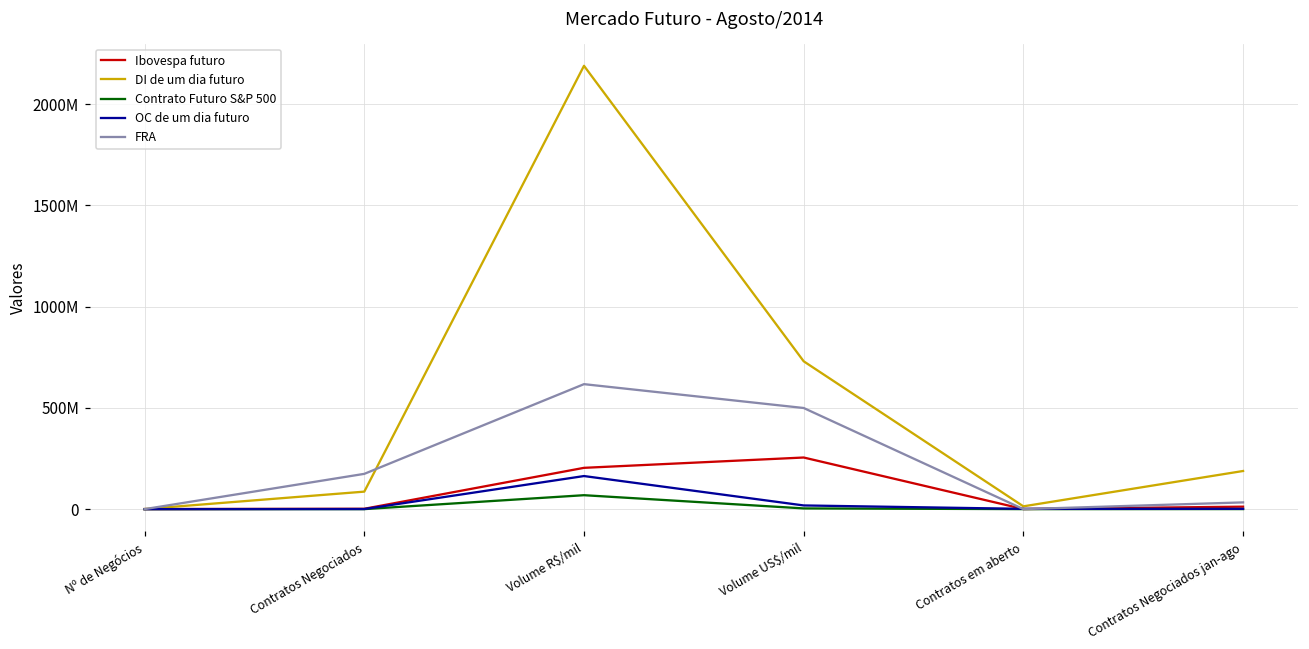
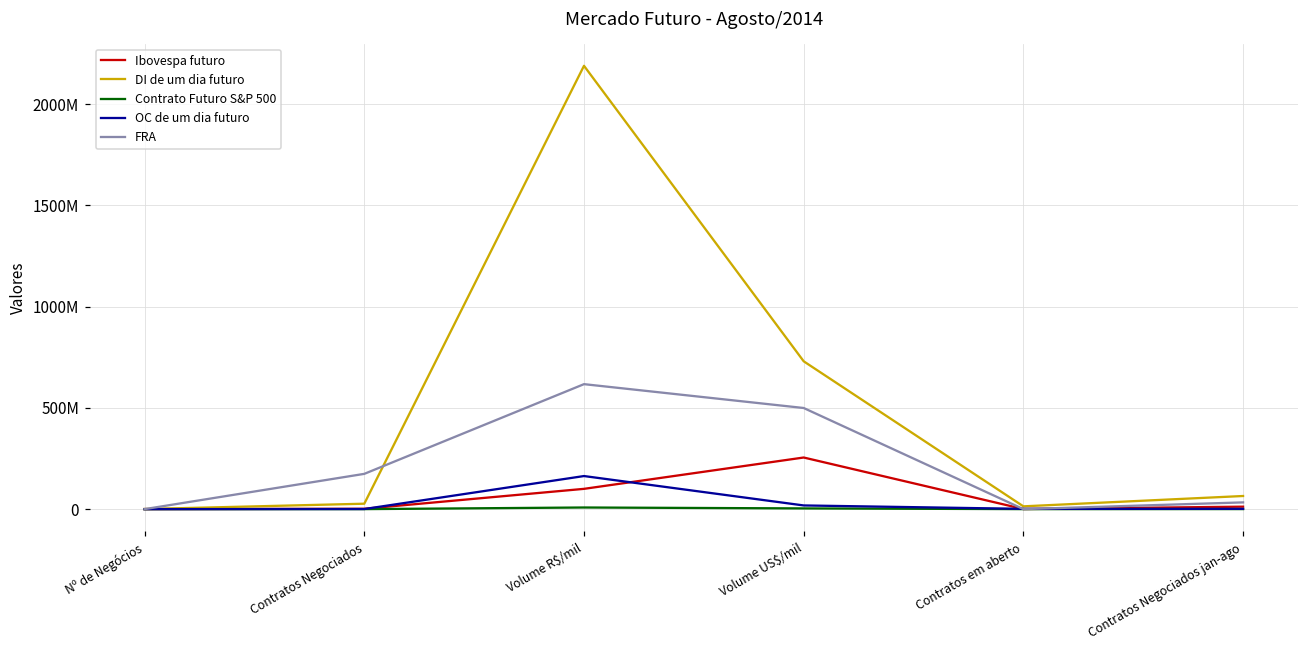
DI de um dia futuro, Contratos Negociados: 90000000 -> 30000000
Ibovespa futuro, Volume R$/mil: 200000000 -> 100000000
Contrato Futuro S&P 500, Volume R$/mil: 70000000 -> 10000000
DI de um dia futuro, Contratos Negociados jan-ago: 190000000 -> 60000000
